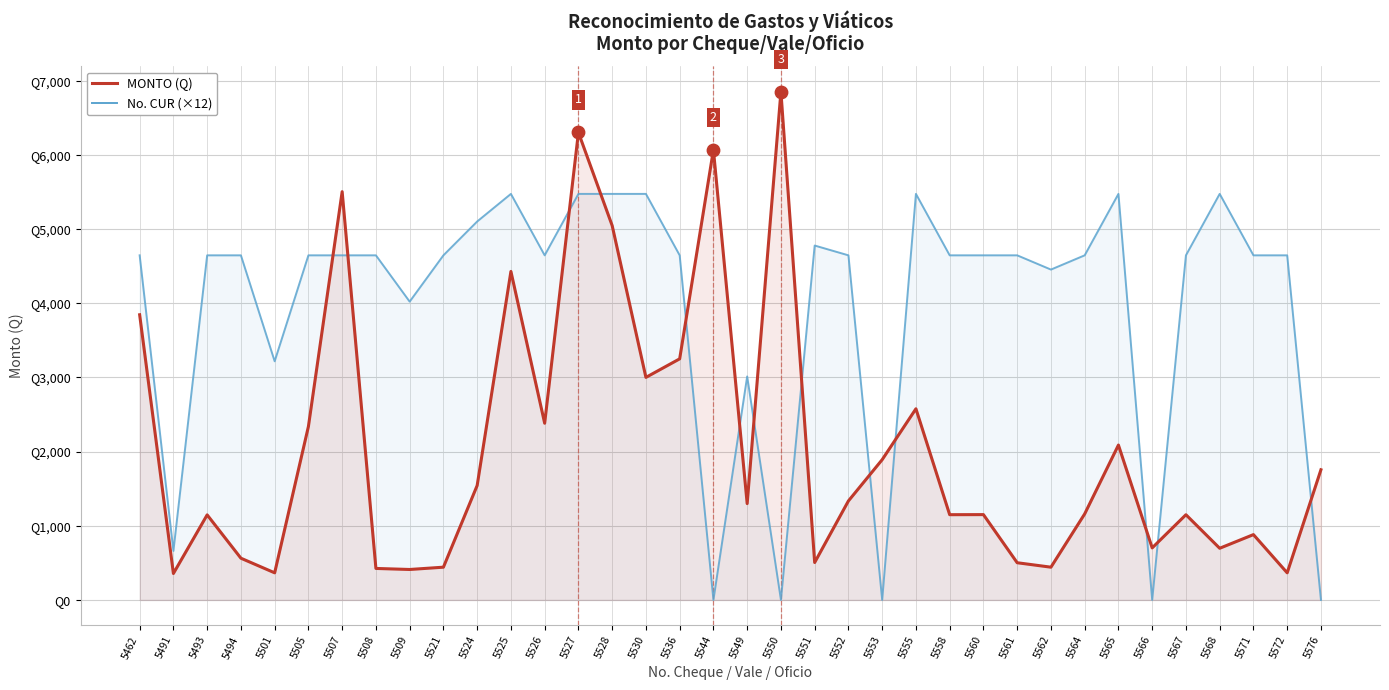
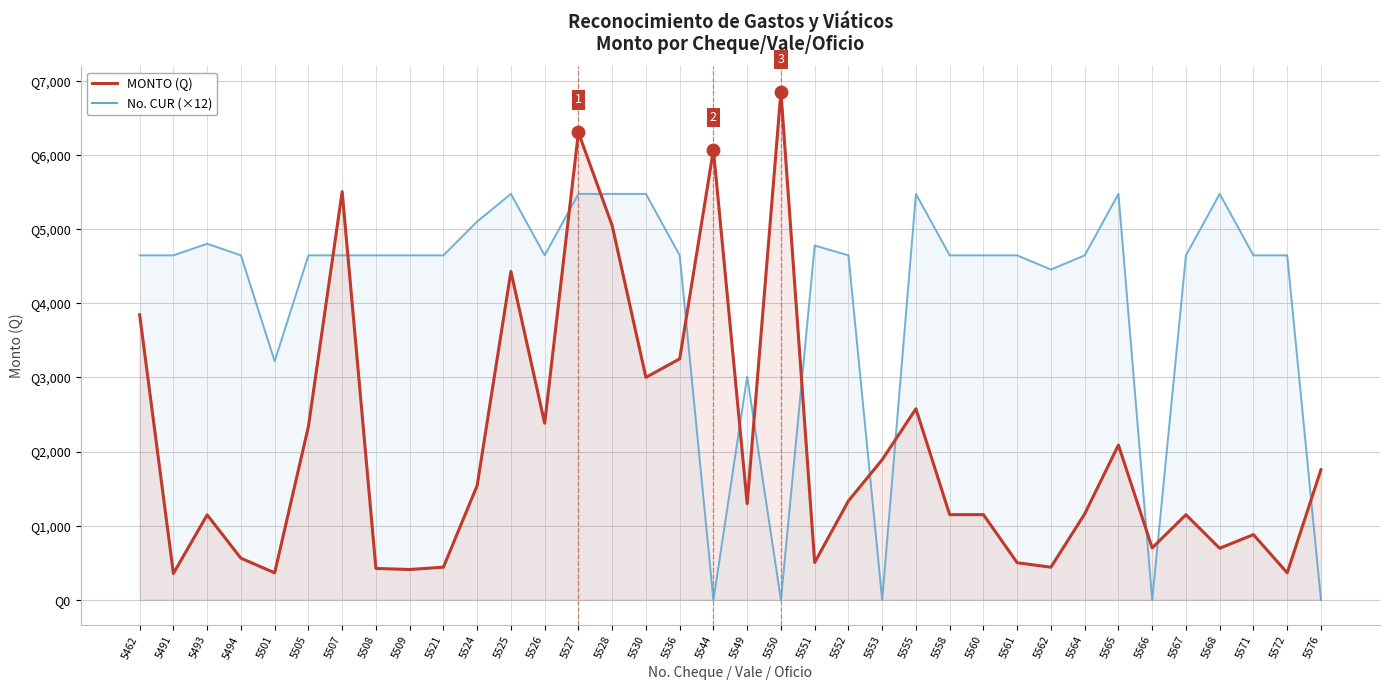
No. CUR (×12), 5491: Q700 -> Q4,600
No. CUR (×12), 5493: Q4,600 -> Q4,800
No. CUR (×12), 5509: Q4,000 -> Q4,600
